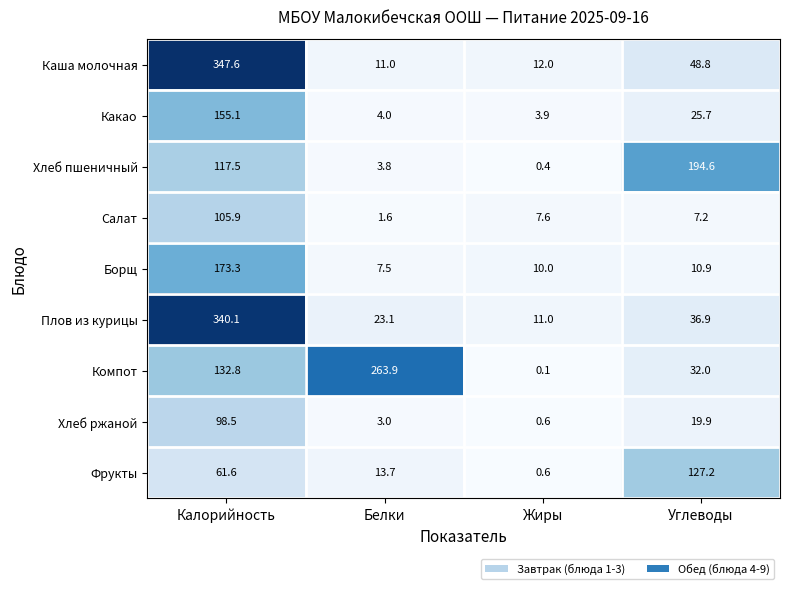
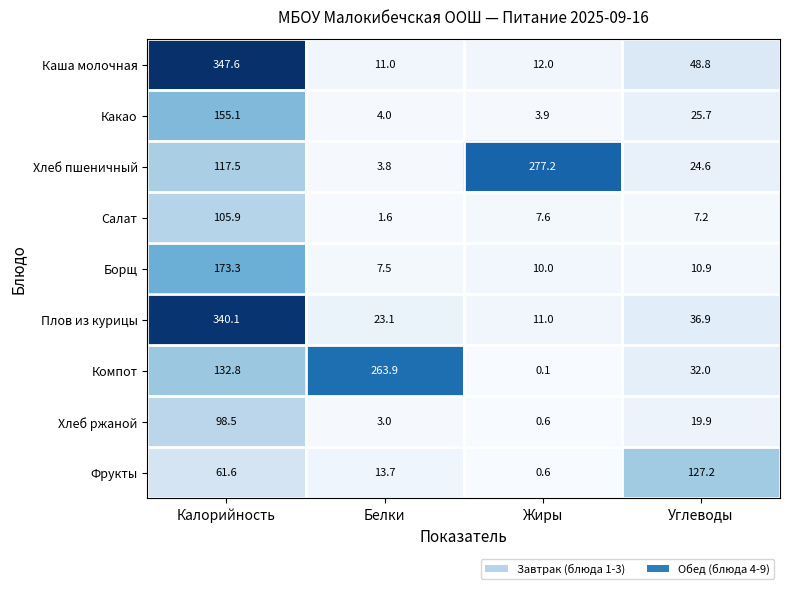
Хлеб пшеничный, Жиры: 0.4 -> 277.2
Хлеб пшеничный, Углеводы: 194.6 -> 24.6
